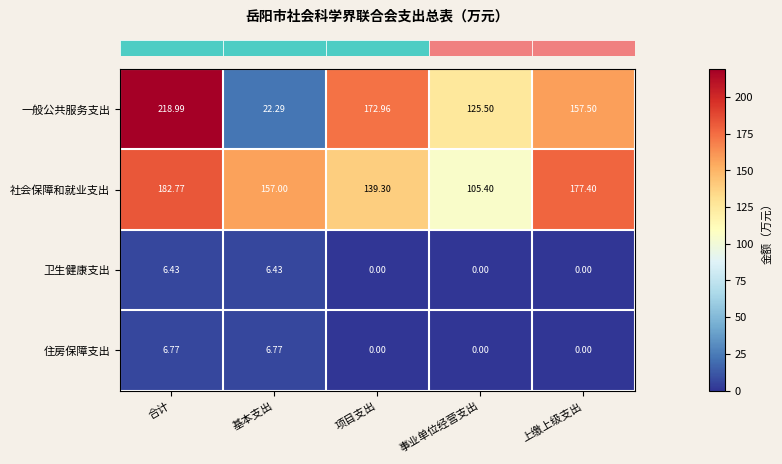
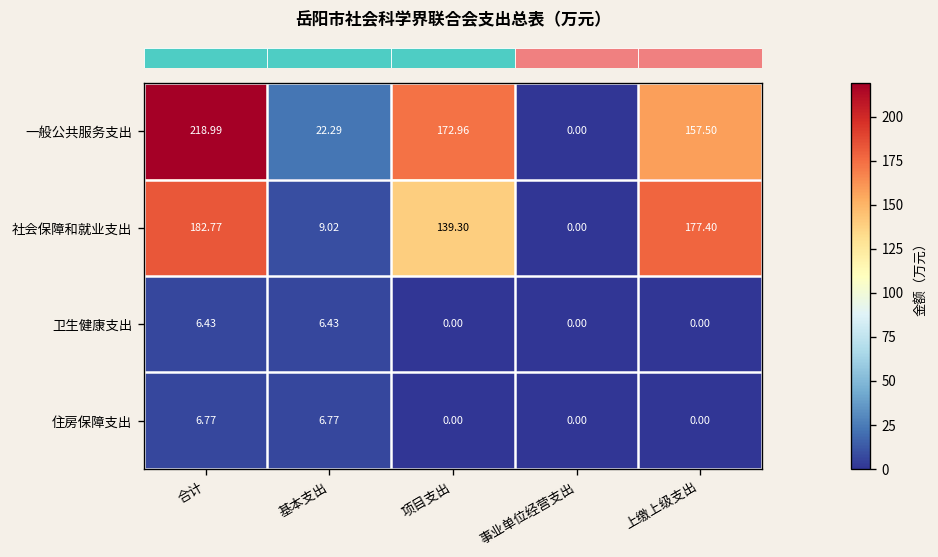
一般公共服务支出, 事业单位经营支出: 125.50 -> 0.00
社会保障和就业支出, 基本支出: 157.00 -> 9.02
社会保障和就业支出, 事业单位经营支出: 105.40 -> 0.00
